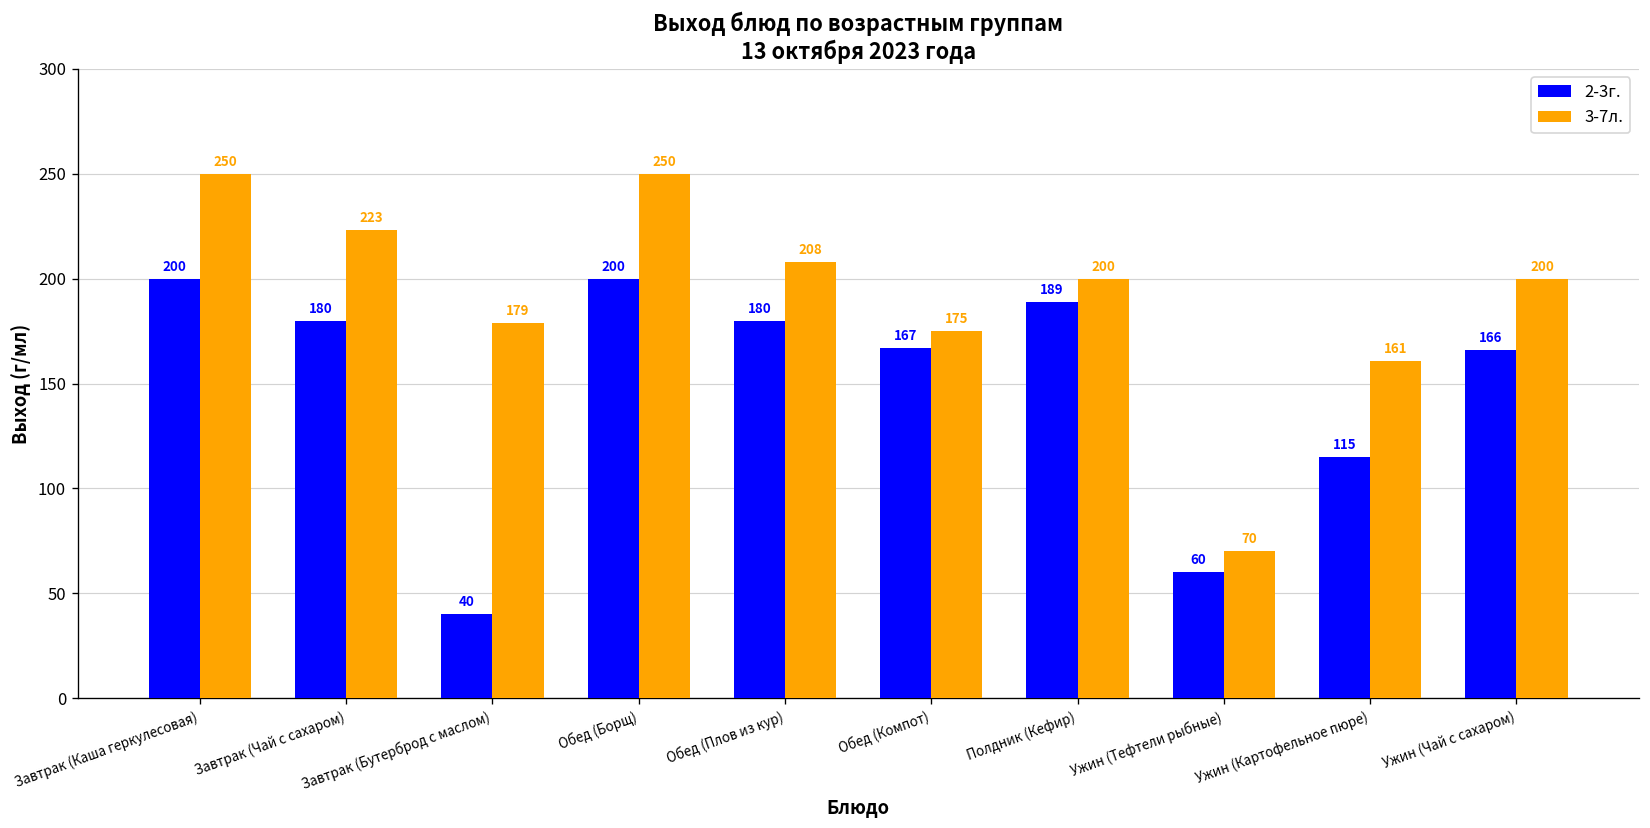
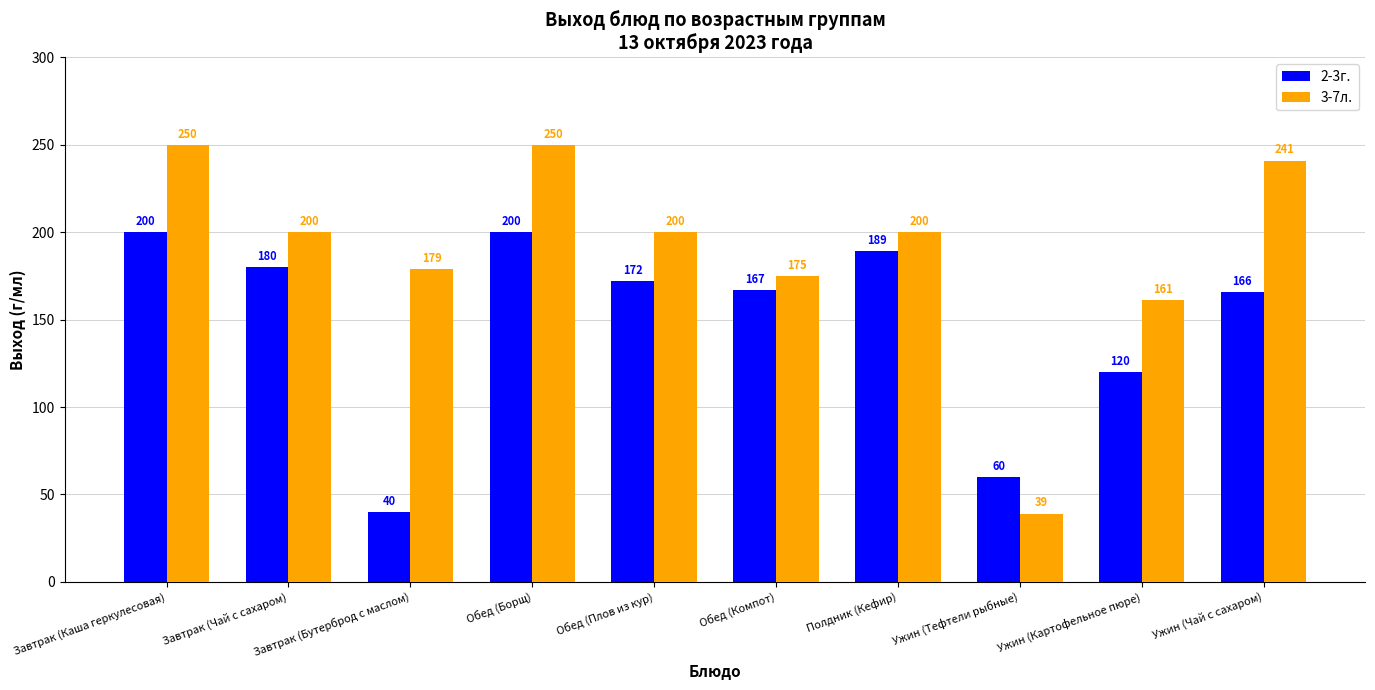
3-7л., Завтрак (Чай с сахаром): 223 -> 200
2-3г., Обед (Плов из кур): 180 -> 172
3-7л., Обед (Плов из кур): 208 -> 200
3-7л., Ужин (Тефтели рыбные): 70 -> 39
2-3г., Ужин (Картофельное пюре): 115 -> 120
3-7л., Ужин (Чай с сахаром): 200 -> 241
